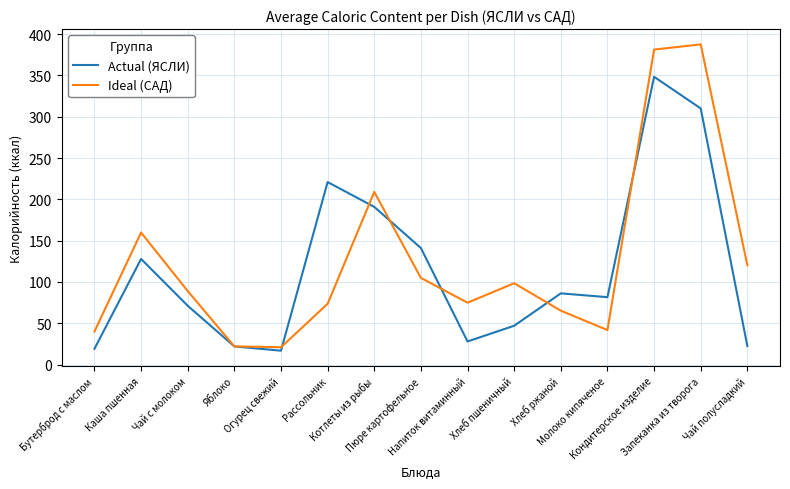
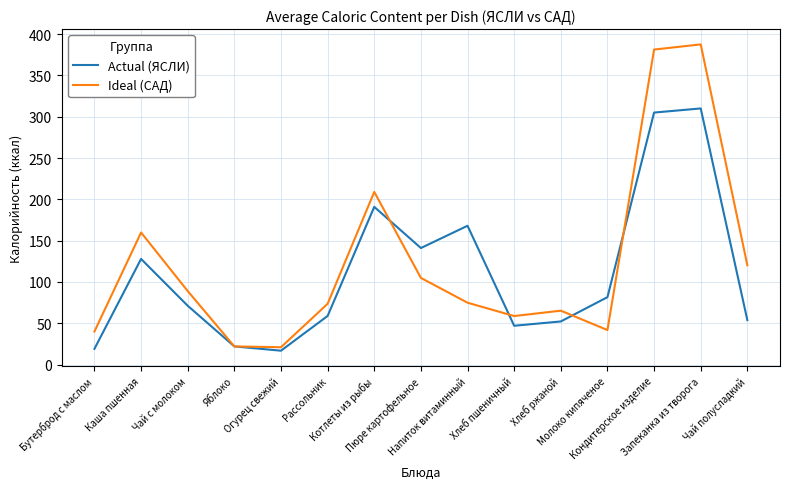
Actual (ЯСЛИ), Рассольник: 220 -> 60
Actual (ЯСЛИ), Напиток витаминный: 30 -> 170
Ideal (САД), Хлеб пшеничный: 100 -> 60
Actual (ЯСЛИ), Хлеб ржаной: 90 -> 50
Actual (ЯСЛИ), Кондитерское изделие: 350 -> 310
Actual (ЯСЛИ), Чай полусладкий: 20 -> 50
